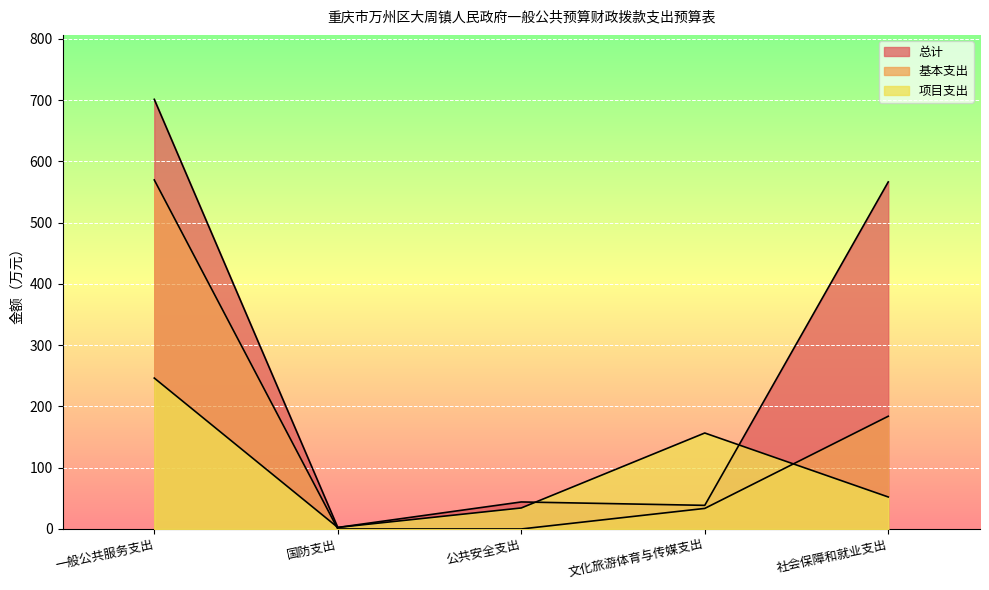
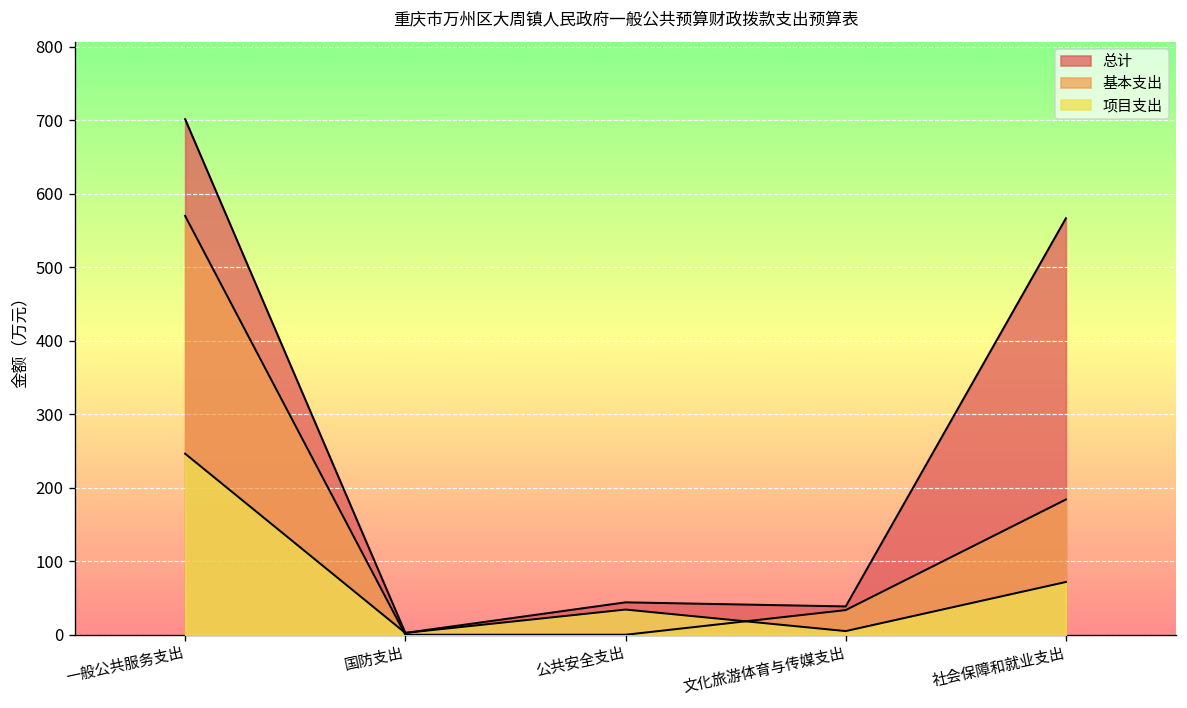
项目支出, 文化旅游体育与传媒支出: 160 -> 10
项目支出, 社会保障和就业支出: 50 -> 70
